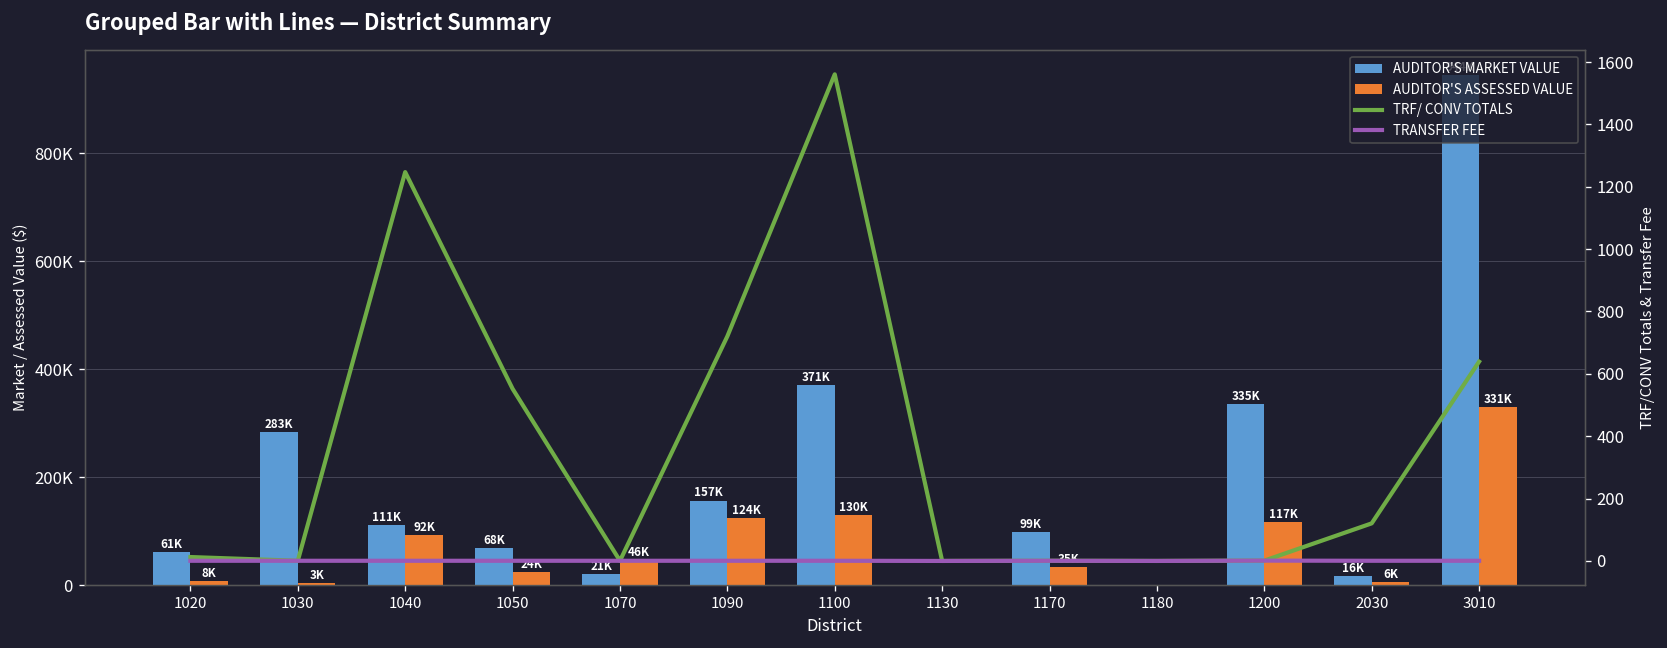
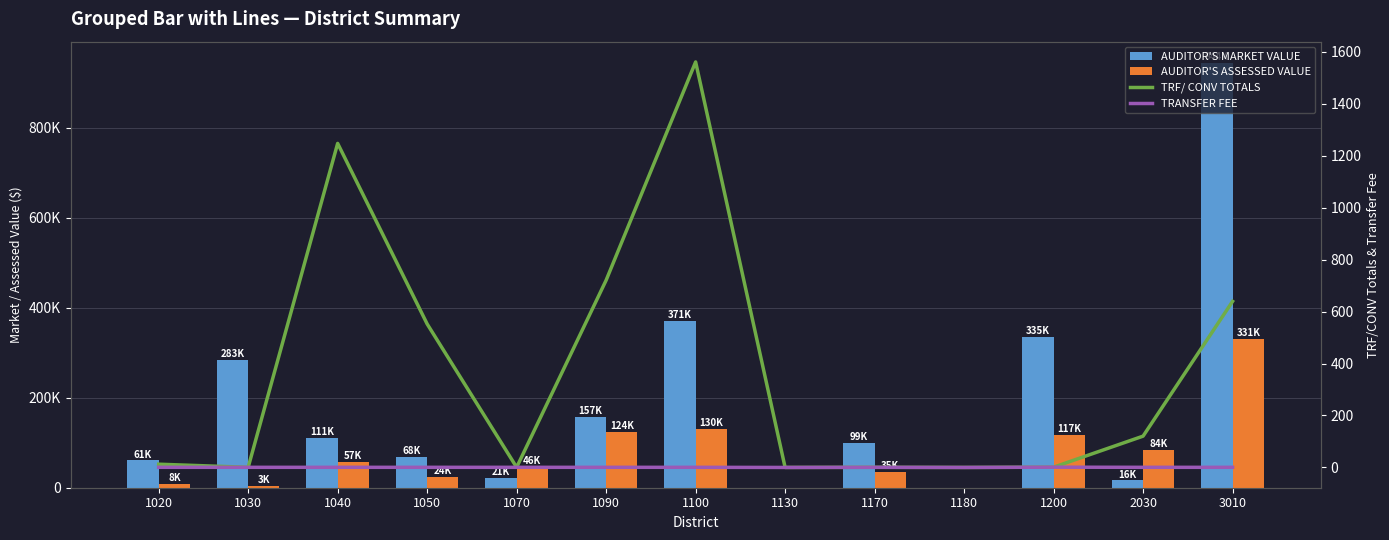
AUDITOR'S ASSESSED VALUE, 1040: 92K -> 57K
AUDITOR'S ASSESSED VALUE, 2030: 6K -> 84K
